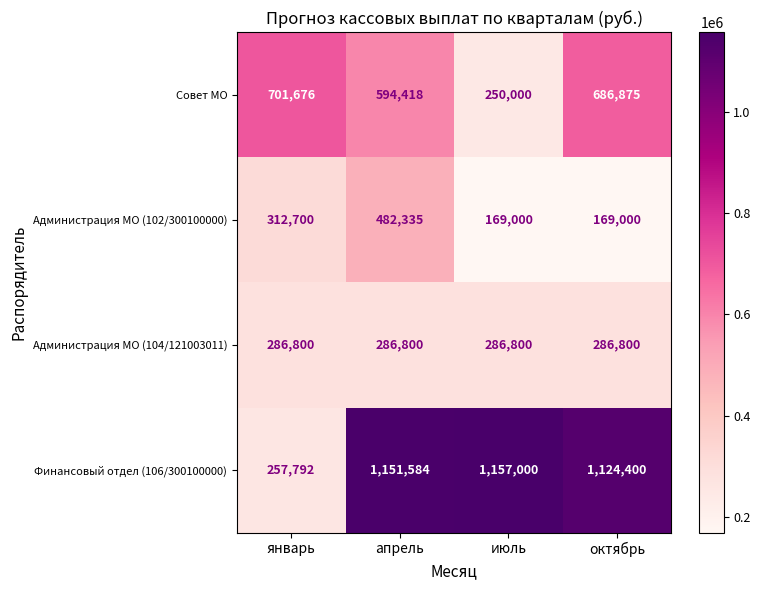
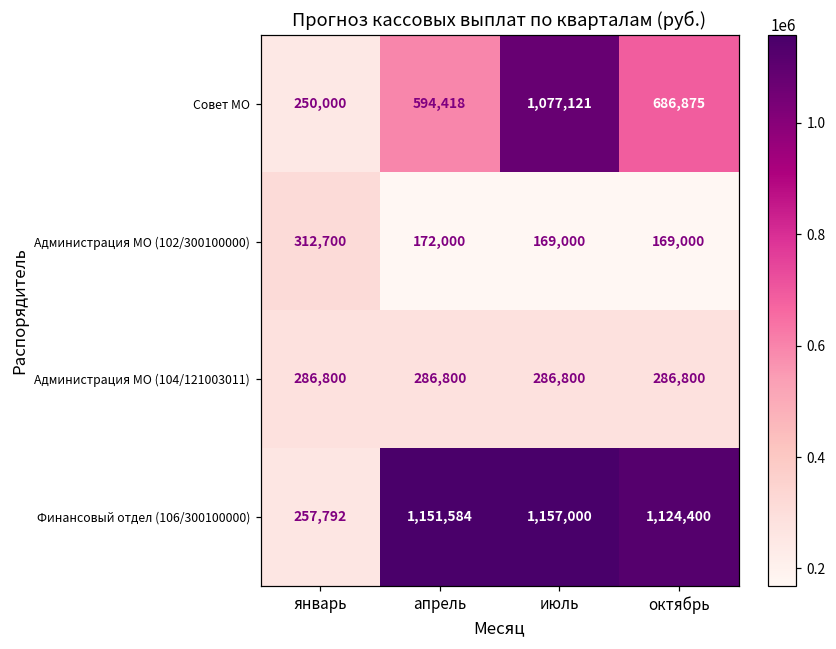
Совет МО, январь: 701,676 -> 250,000
Совет МО, июль: 250,000 -> 1,077,121
Администрация МО (102/300100000), апрель: 482,335 -> 172,000
